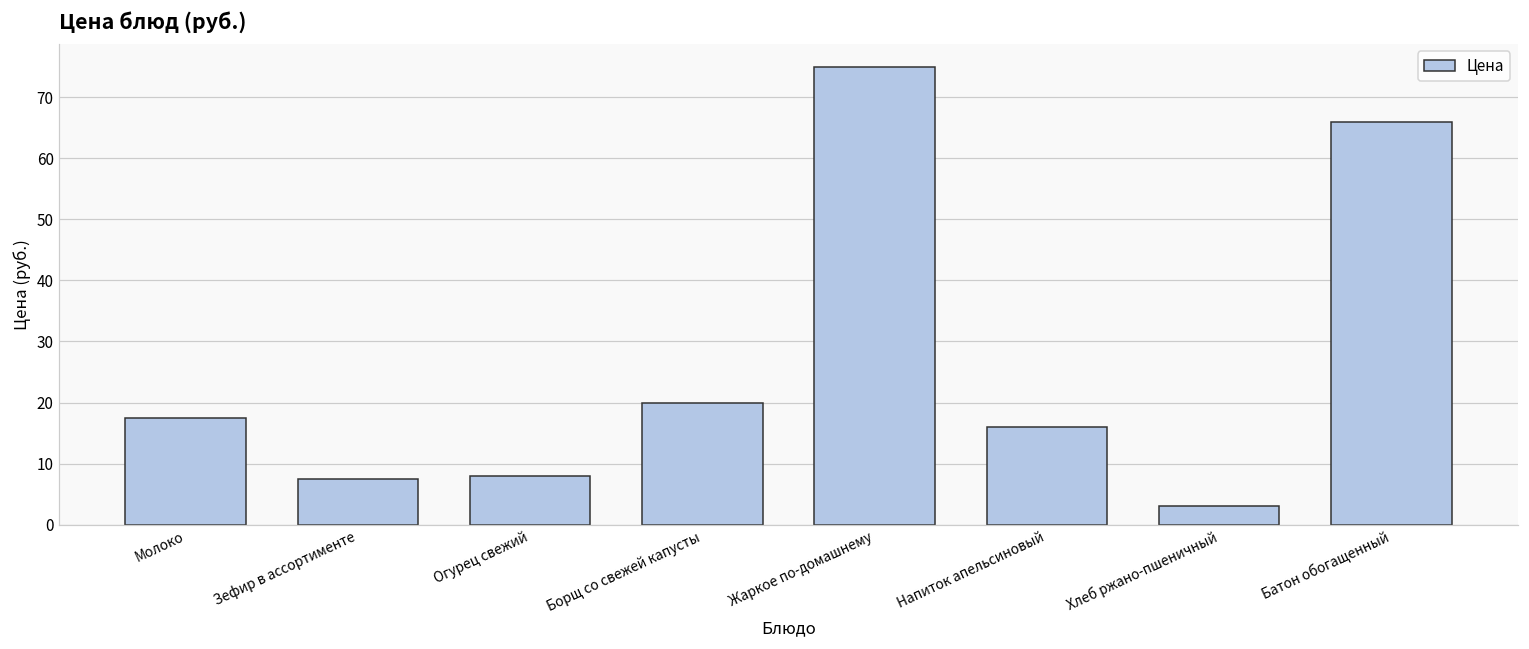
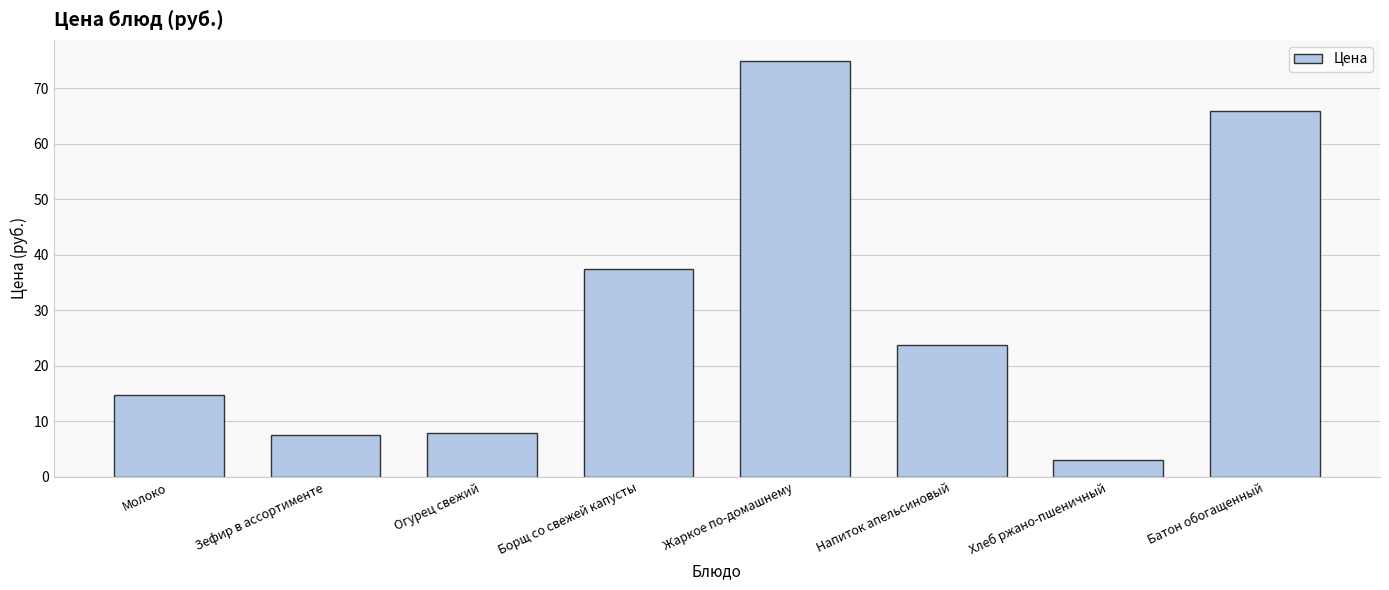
Молоко: 17 -> 15
Борщ со свежей капусты: 20 -> 38
Напиток апельсиновый: 16 -> 24
